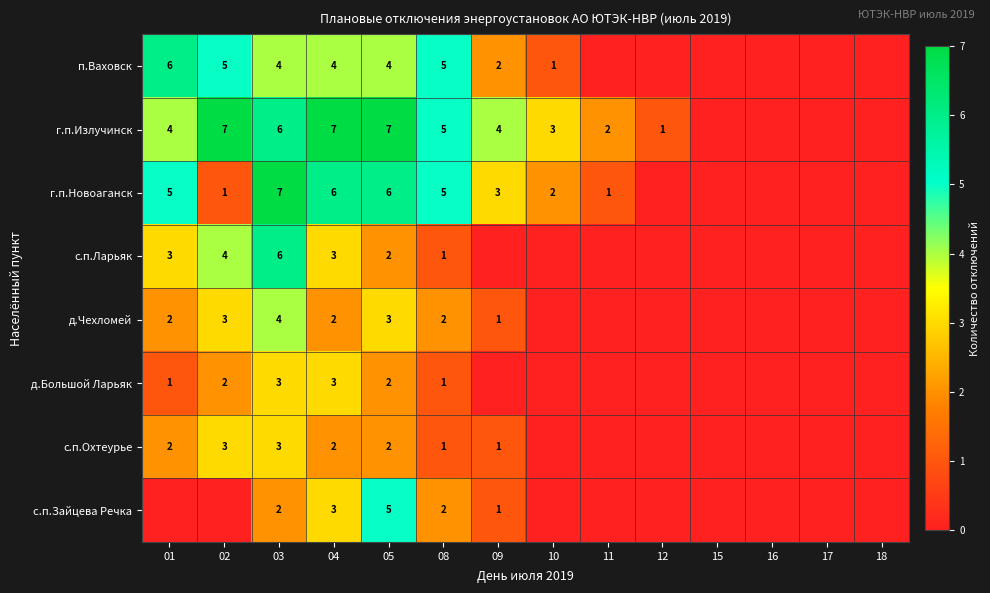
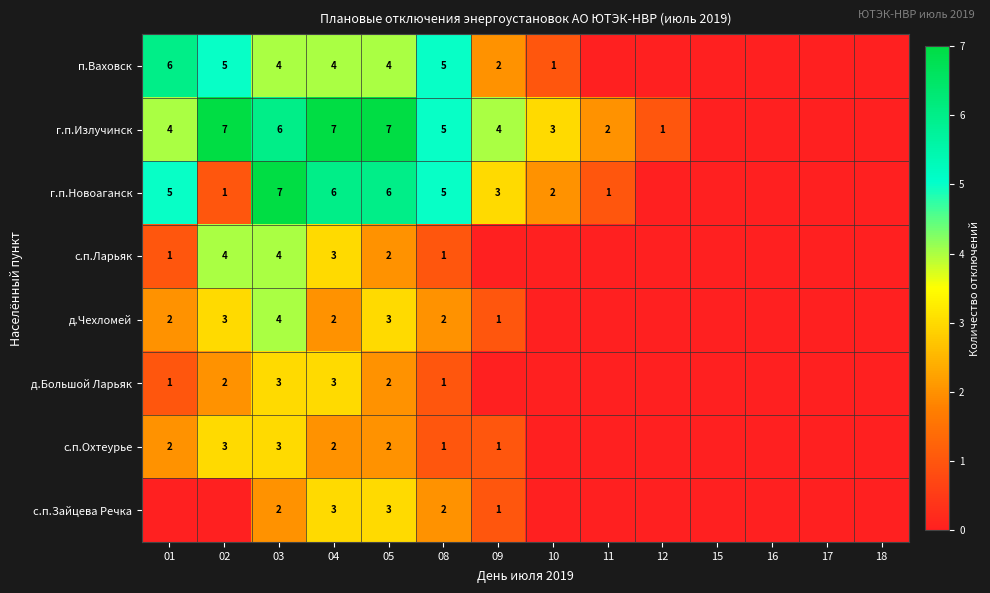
с.п.Ларьяк, 01: 3 -> 1
с.п.Ларьяк, 03: 6 -> 4
с.п.Зайцева Речка, 05: 5 -> 3
